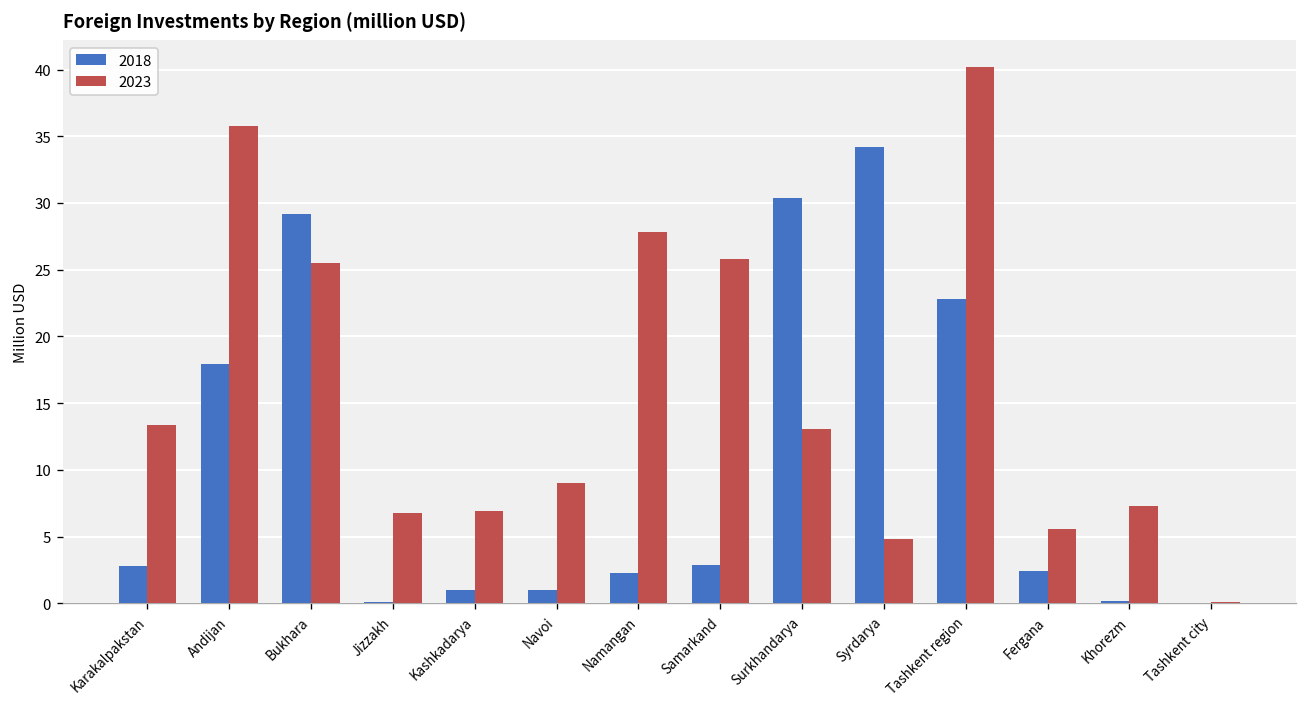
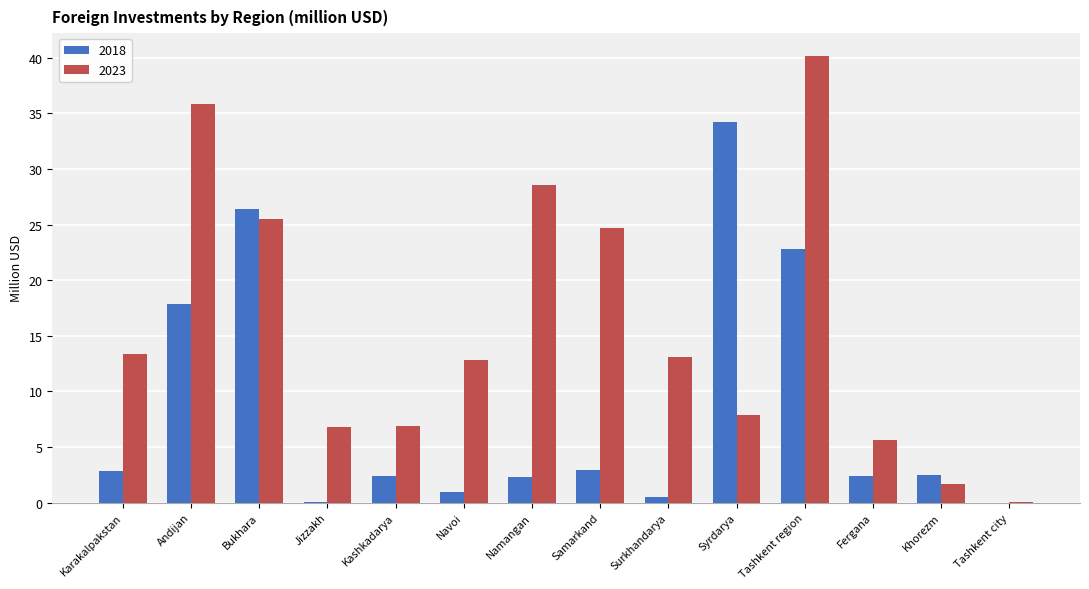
2018, Bukhara: 29.2 -> 26.4
2018, Kashkadarya: 1.0 -> 2.4
2023, Navoi: 9.0 -> 12.8
2023, Namangan: 27.8 -> 28.6
2023, Samarkand: 25.8 -> 24.7
2018, Surkhandarya: 30.4 -> 0.5
2023, Syrdarya: 4.8 -> 7.9
2018, Khorezm: 0.2 -> 2.5
2023, Khorezm: 7.3 -> 1.7
